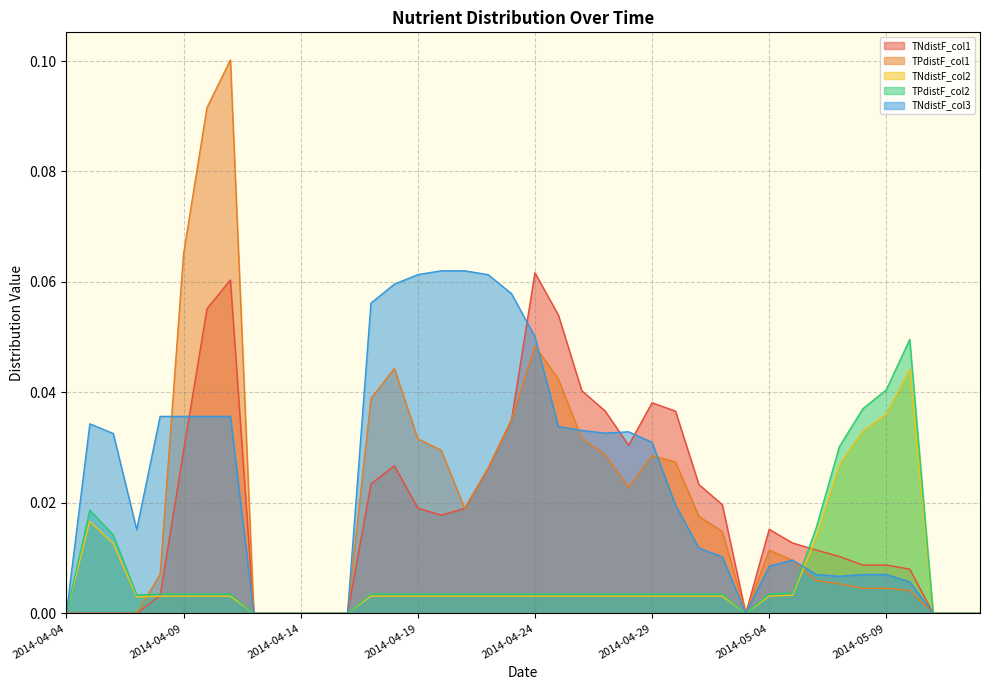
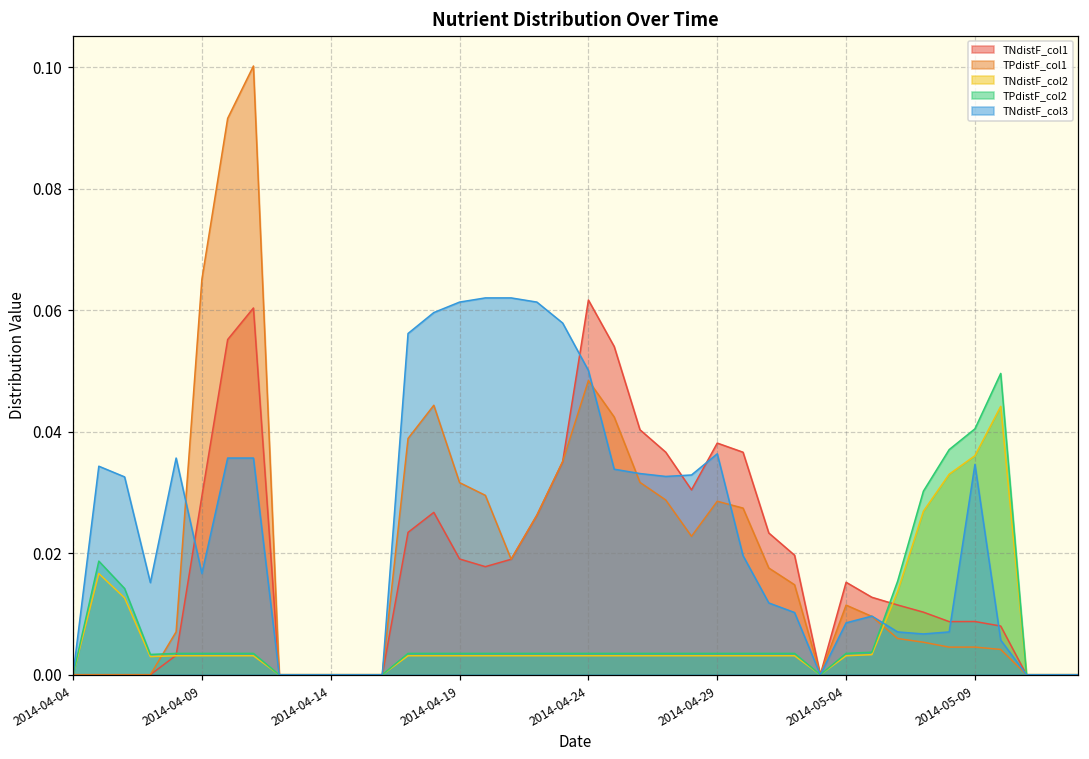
TNdistF_col3, 2014-04-09: 0.036 -> 0.017
TNdistF_col3, 2014-04-29: 0.031 -> 0.036
TNdistF_col3, 2014-05-09: 0.007 -> 0.035
